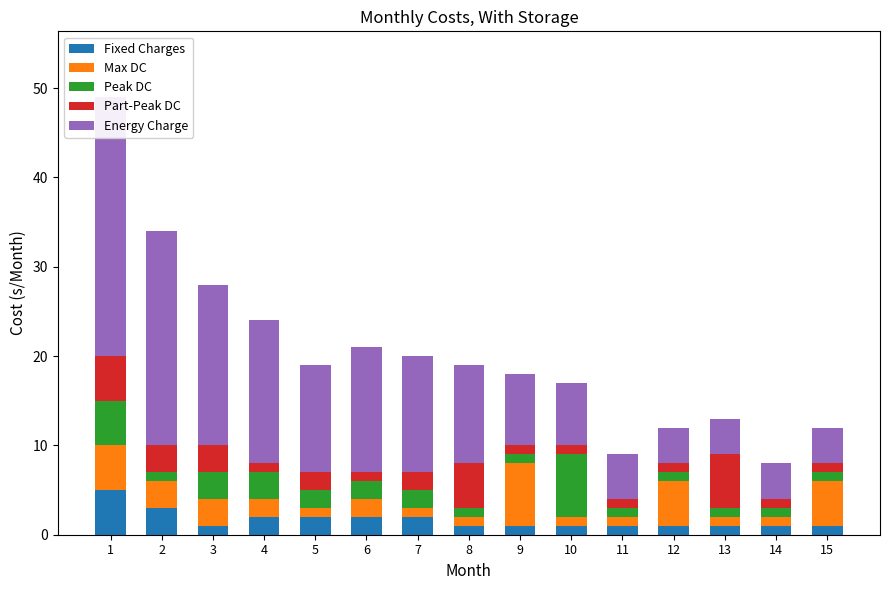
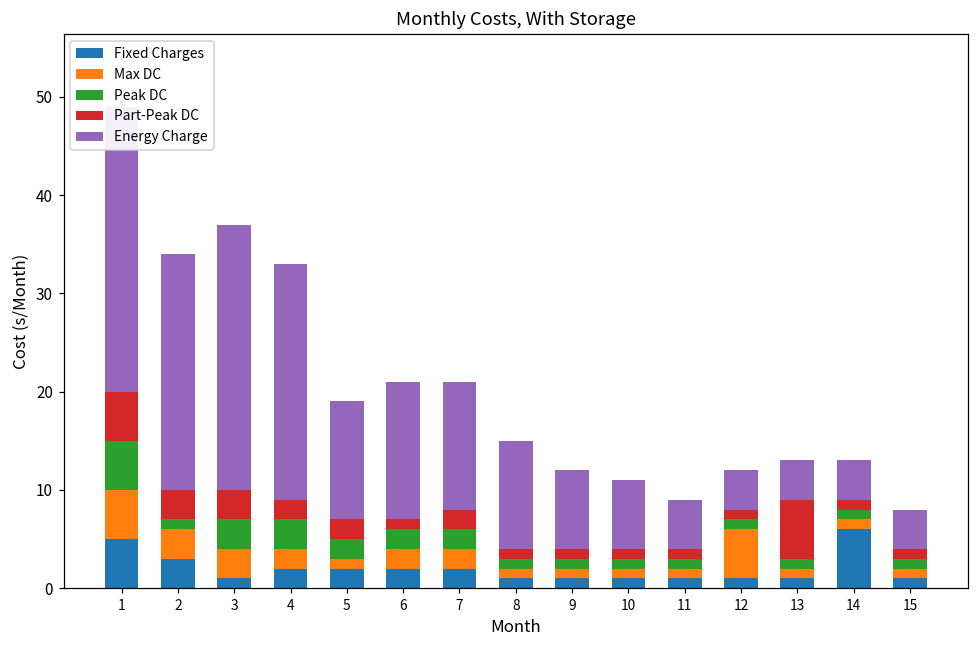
Energy Charge, 3: 18 -> 27
Part-Peak DC, 4: 1 -> 2
Energy Charge, 4: 16 -> 24
Max DC, 7: 1 -> 2
Part-Peak DC, 8: 5 -> 1
Max DC, 9: 7 -> 1
Peak DC, 10: 7 -> 1
Fixed Charges, 14: 1 -> 6
Max DC, 15: 5 -> 1
